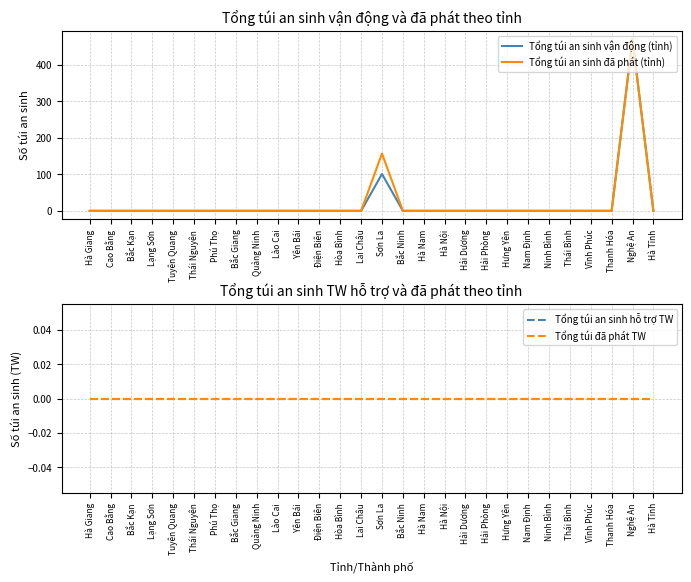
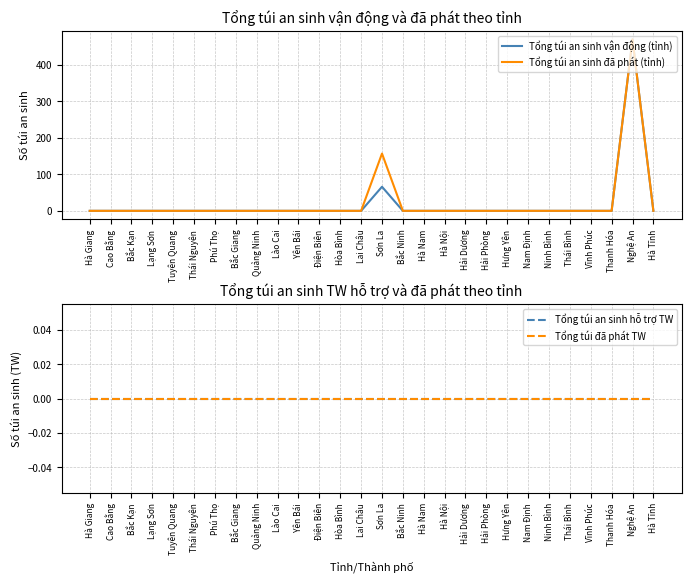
Tổng túi an sinh vận động và đã phát theo tỉnh, Tổng túi an sinh vận động (tỉnh), Sơn La: 100 -> 70
